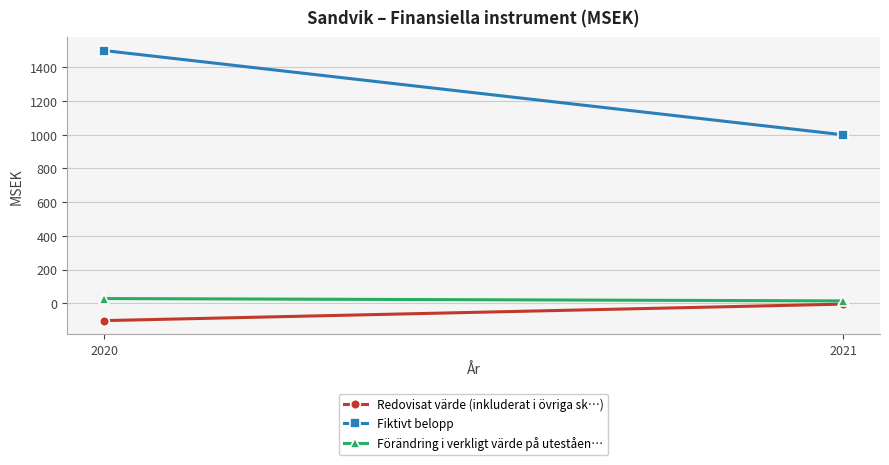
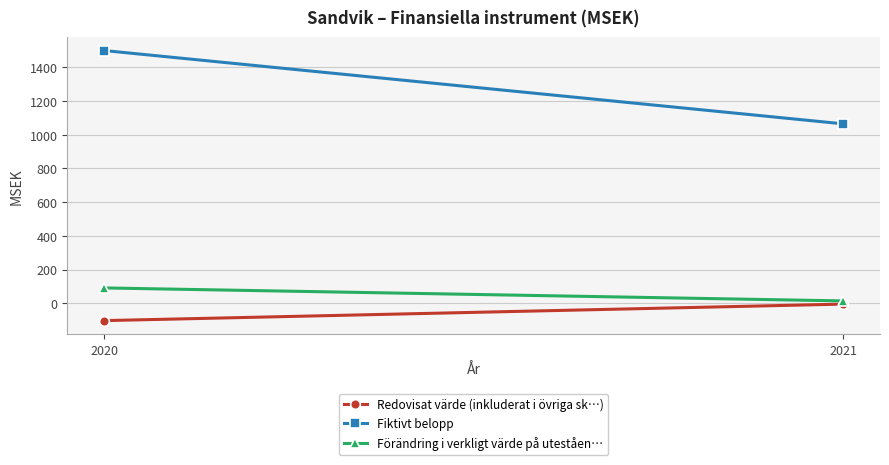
Förändring i verkligt värde på uteståen…, 2020: 30 -> 90
Fiktivt belopp, 2021: 1000 -> 1070
